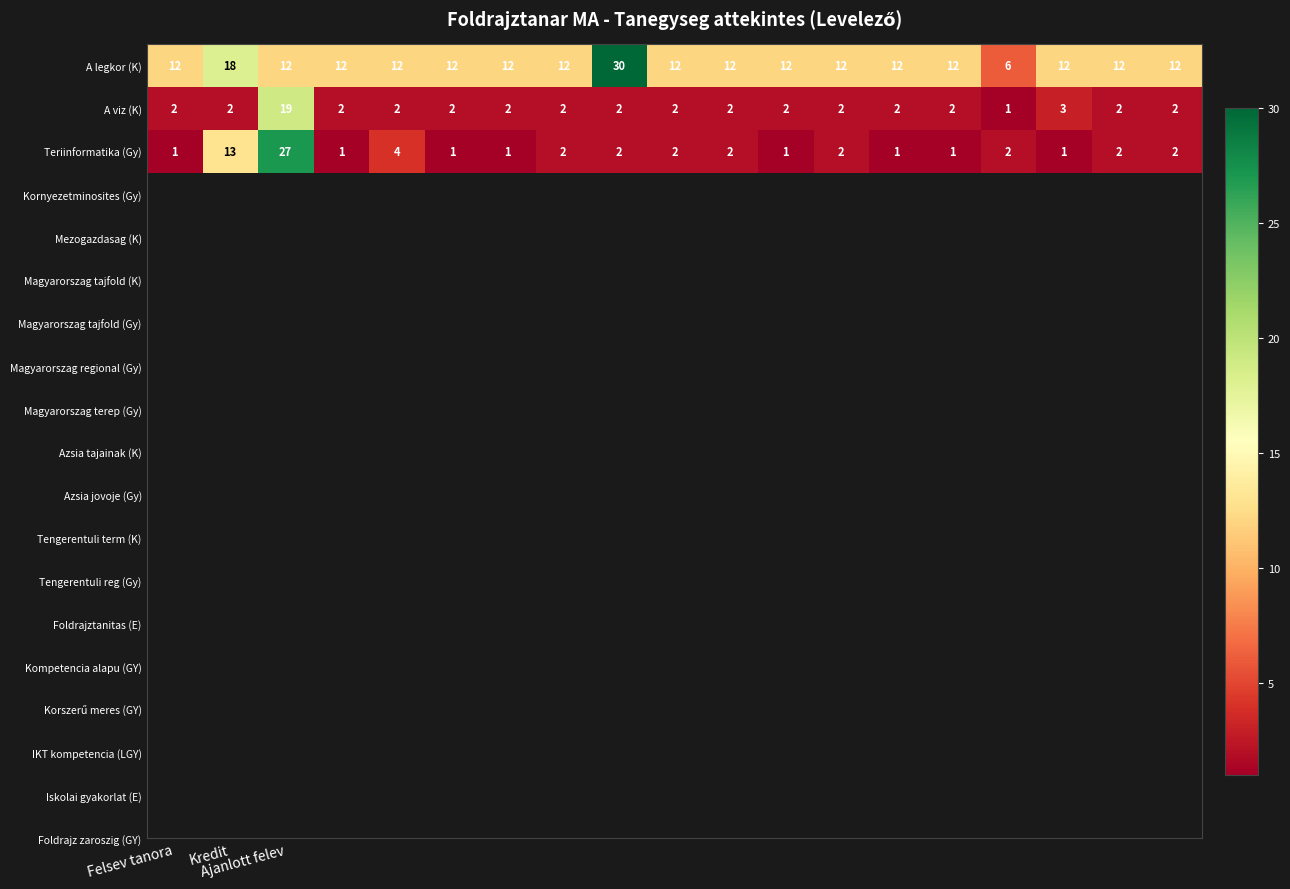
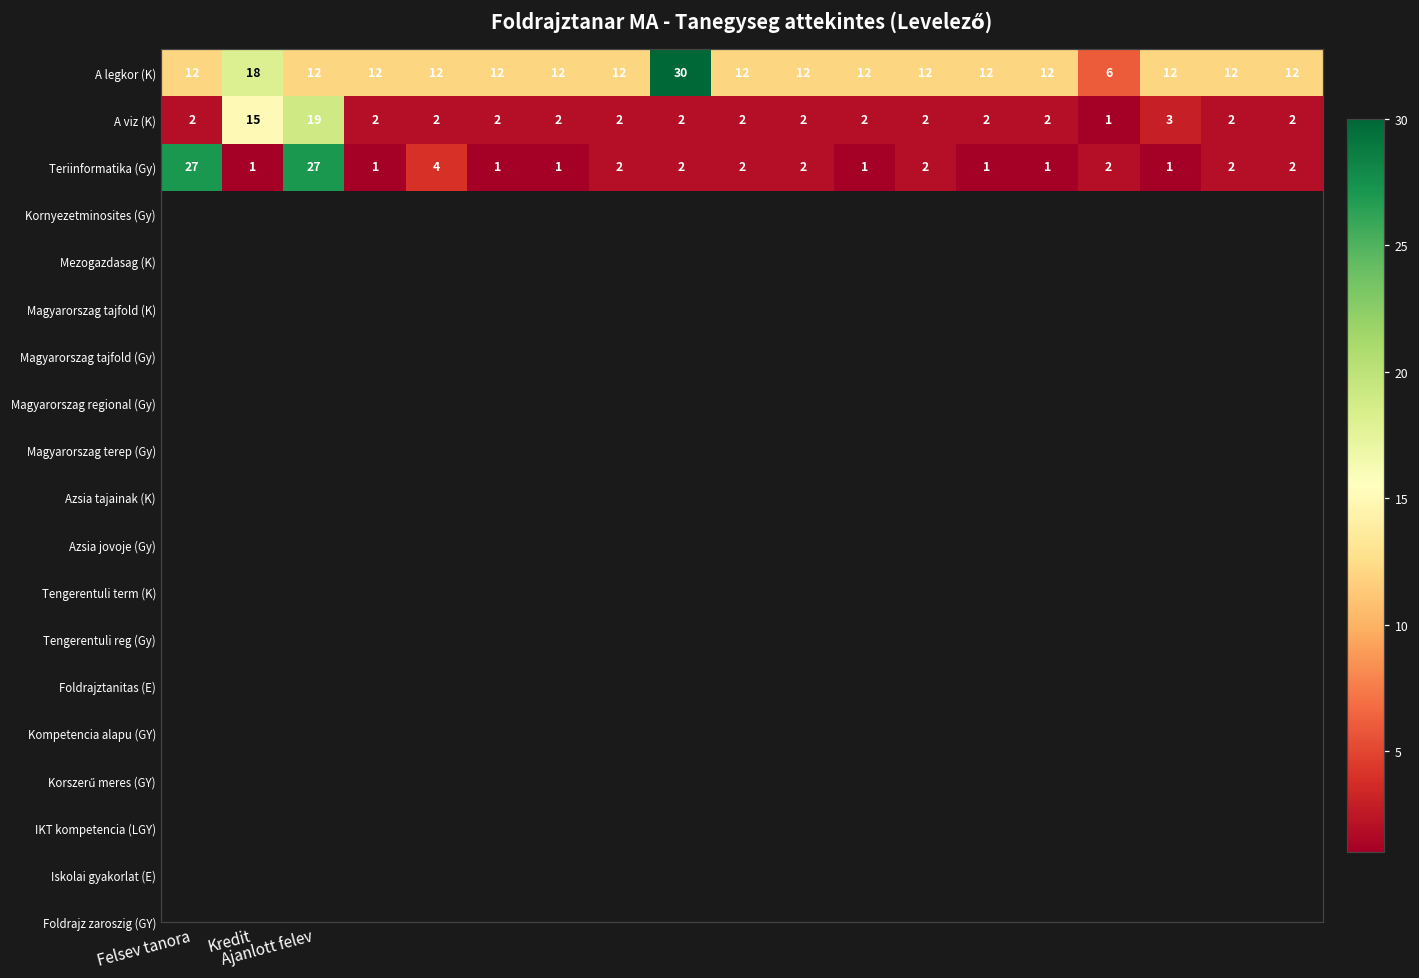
A viz (K), Kredit: 2 -> 15
Teriinformatika (Gy), Felsev tanora: 1 -> 27
Teriinformatika (Gy), Kredit: 13 -> 1
